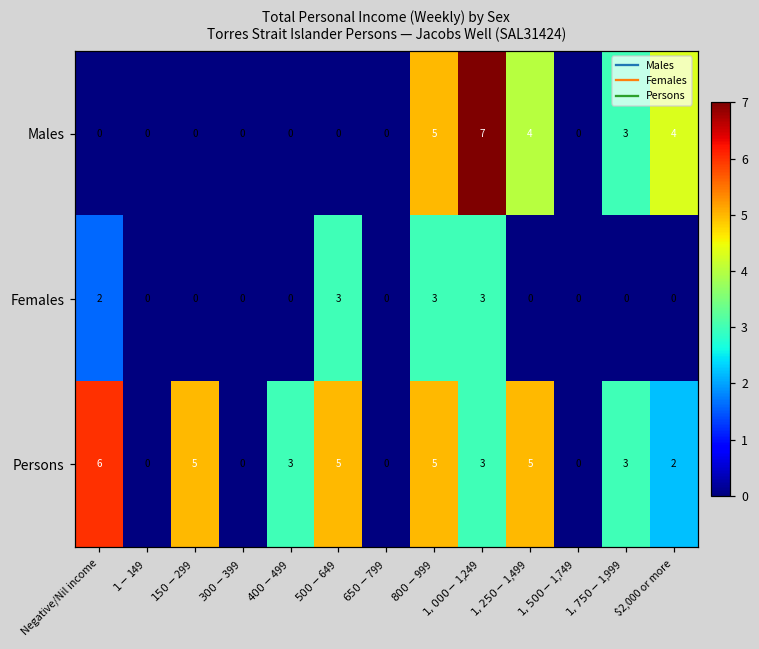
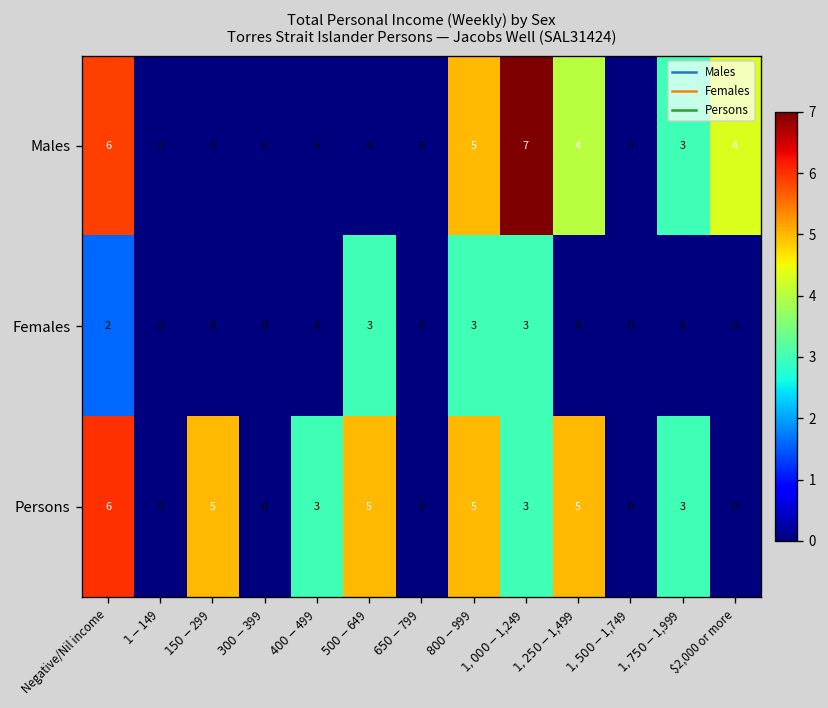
Males, Negative/Nil income: 0 -> 6
Persons, $2,000 or more: 2 -> 0
